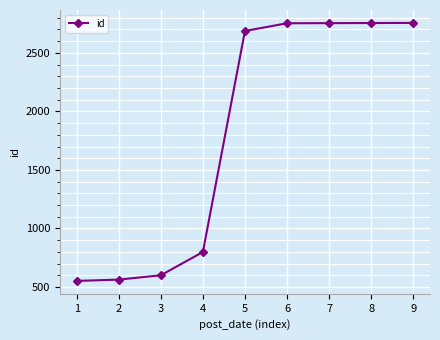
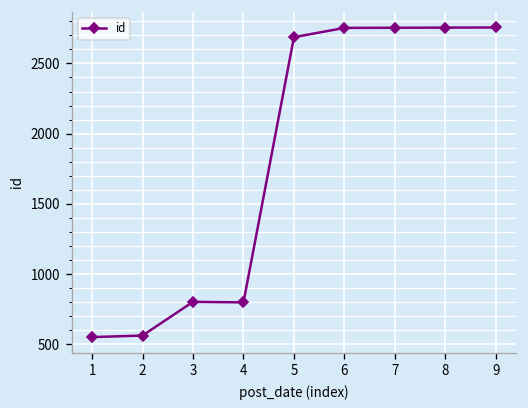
3: 600 -> 800
